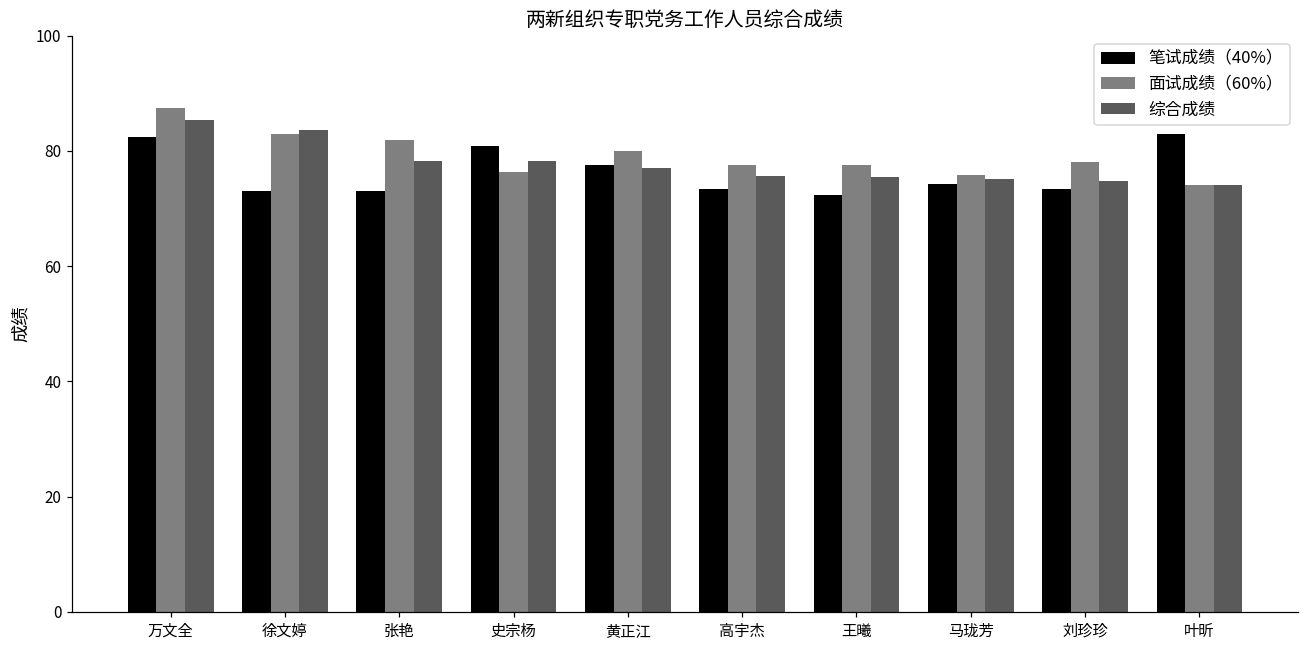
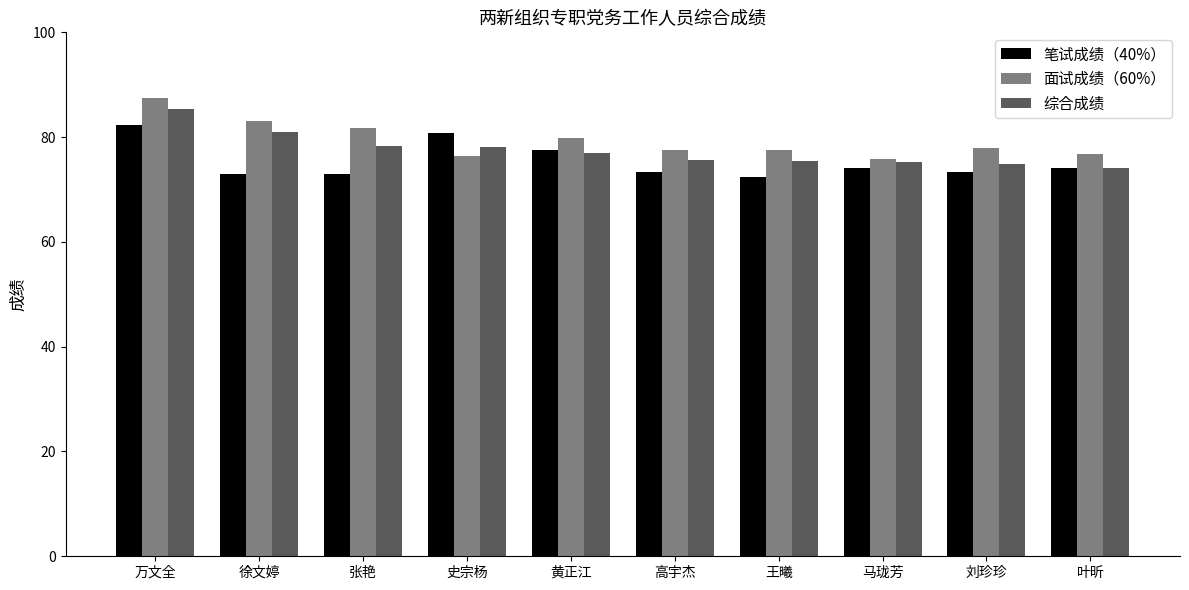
综合成绩, 徐文婷: 84 -> 81
笔试成绩（40%）, 叶昕: 83 -> 74
面试成绩（60%）, 叶昕: 74 -> 77
